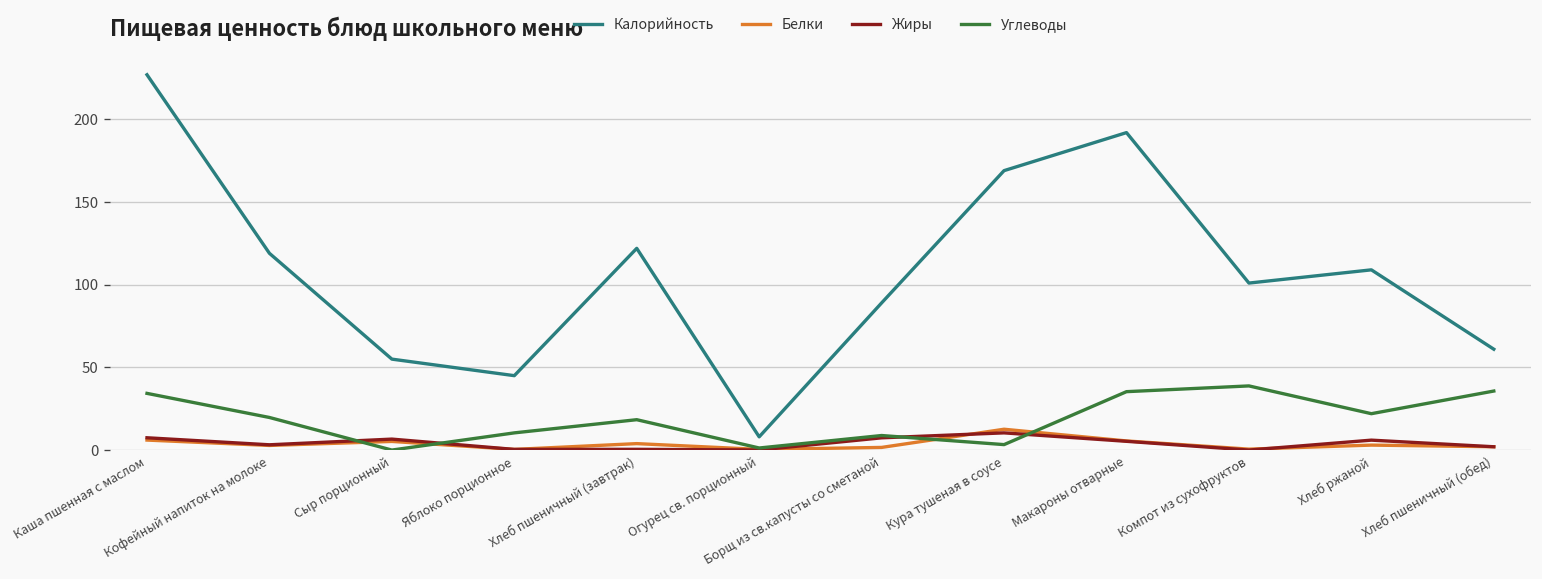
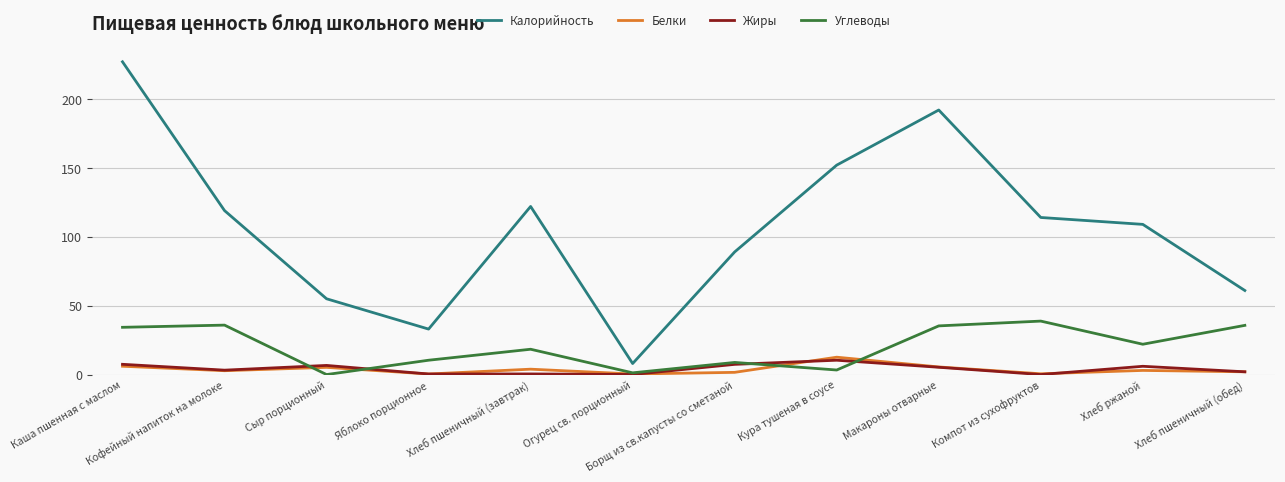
Углеводы, Кофейный напиток на молоке: 20 -> 36
Калорийность, Яблоко порционное: 45 -> 33
Калорийность, Кура тушеная в соусе: 169 -> 152
Калорийность, Компот из сухофруктов: 101 -> 114
